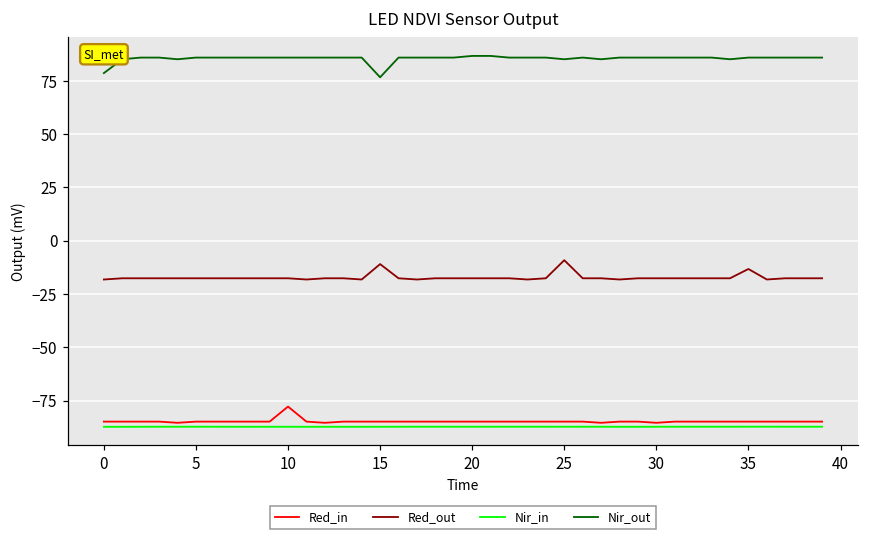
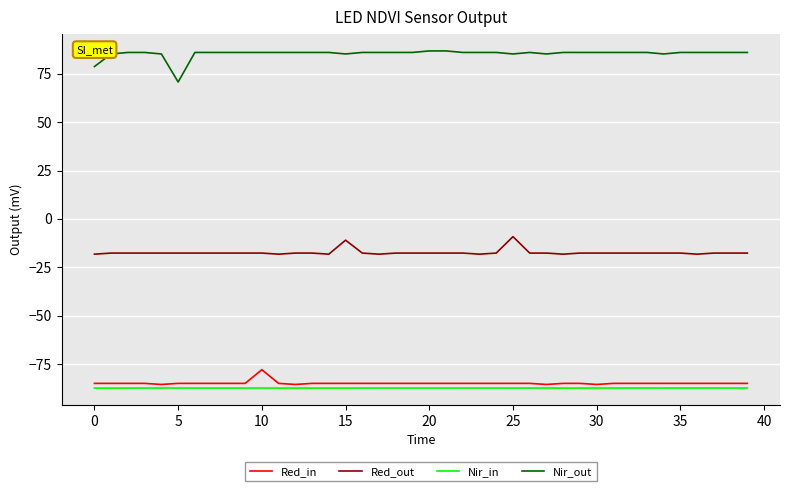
Nir_out, 5: 86 -> 71
Nir_out, 15: 77 -> 85
Red_out, 35: -13 -> -18
